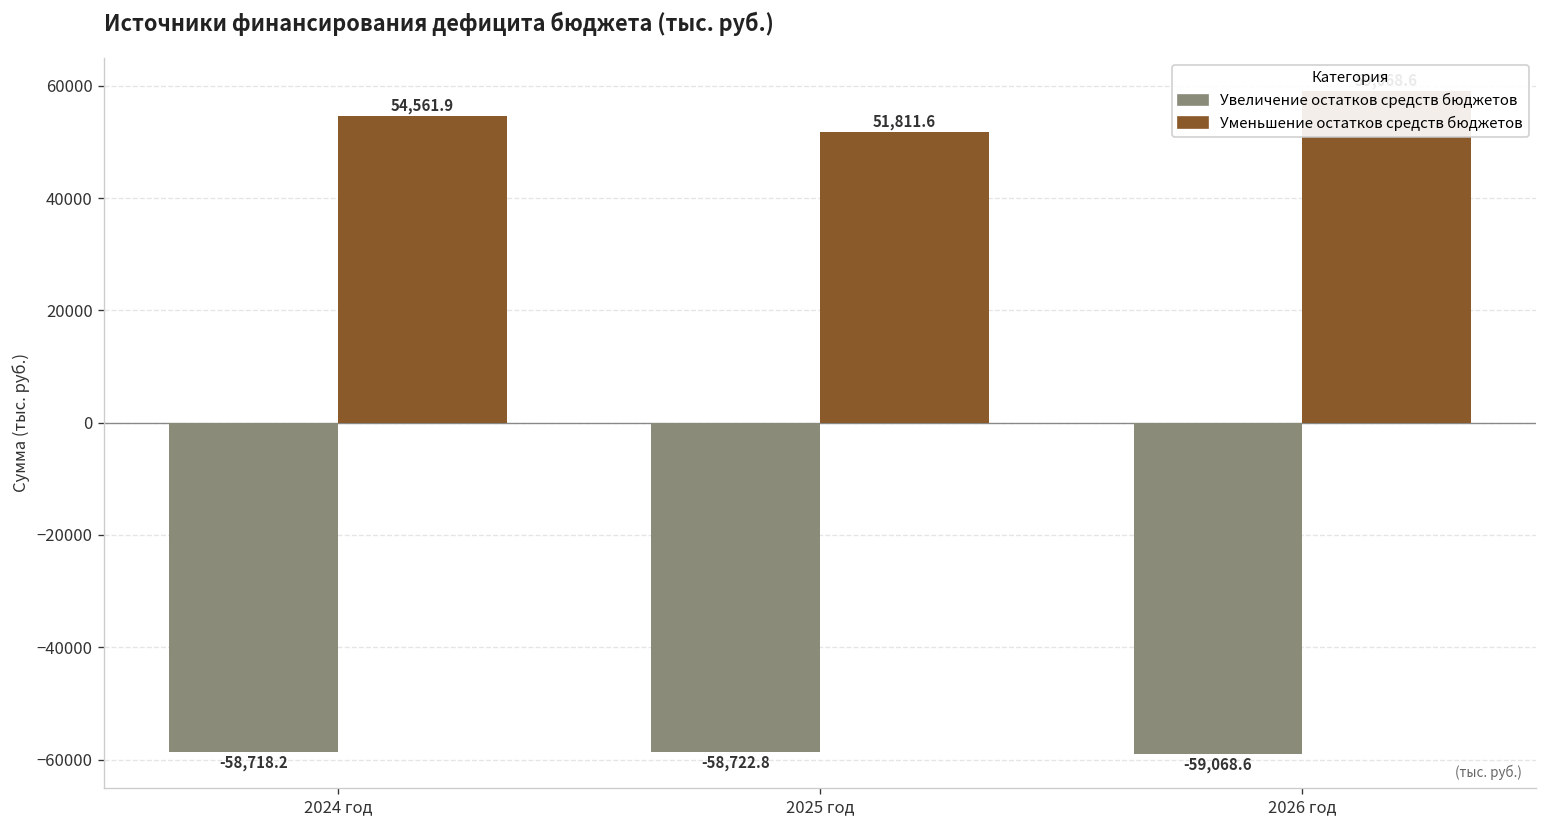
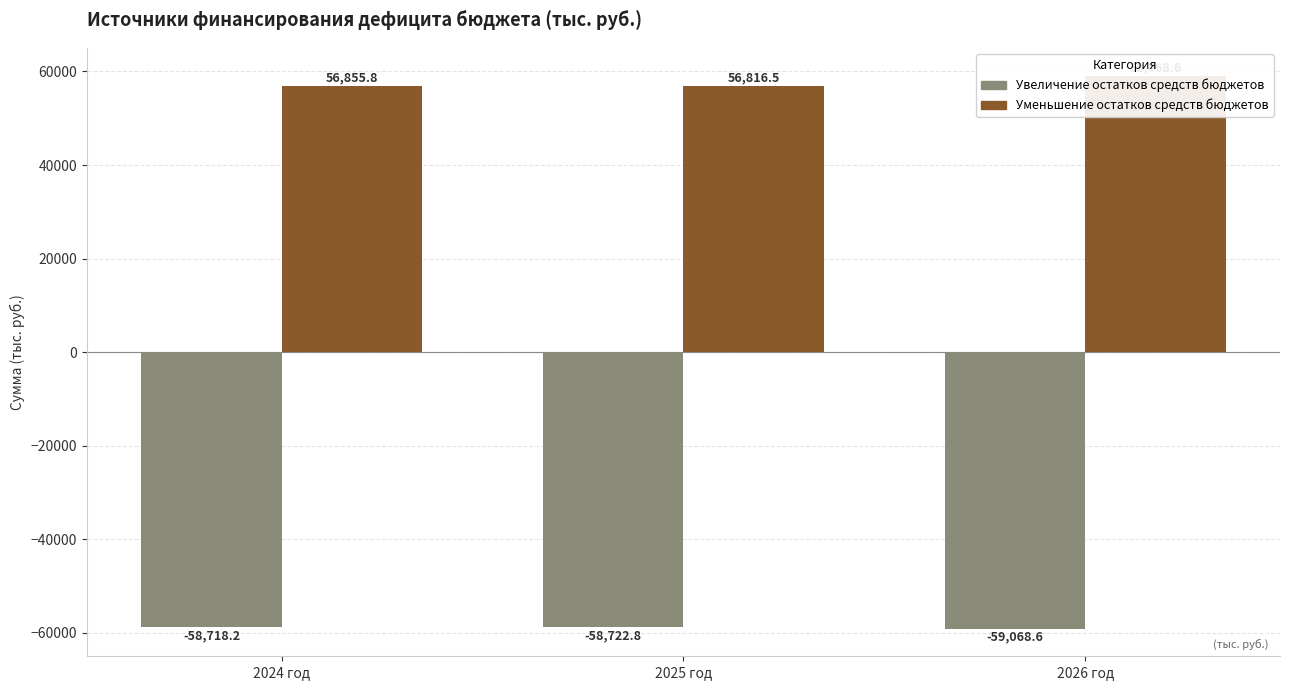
Уменьшение остатков средств бюджетов, 2024 год: 54,561.9 -> 56,855.8
Уменьшение остатков средств бюджетов, 2025 год: 51,811.6 -> 56,816.5
